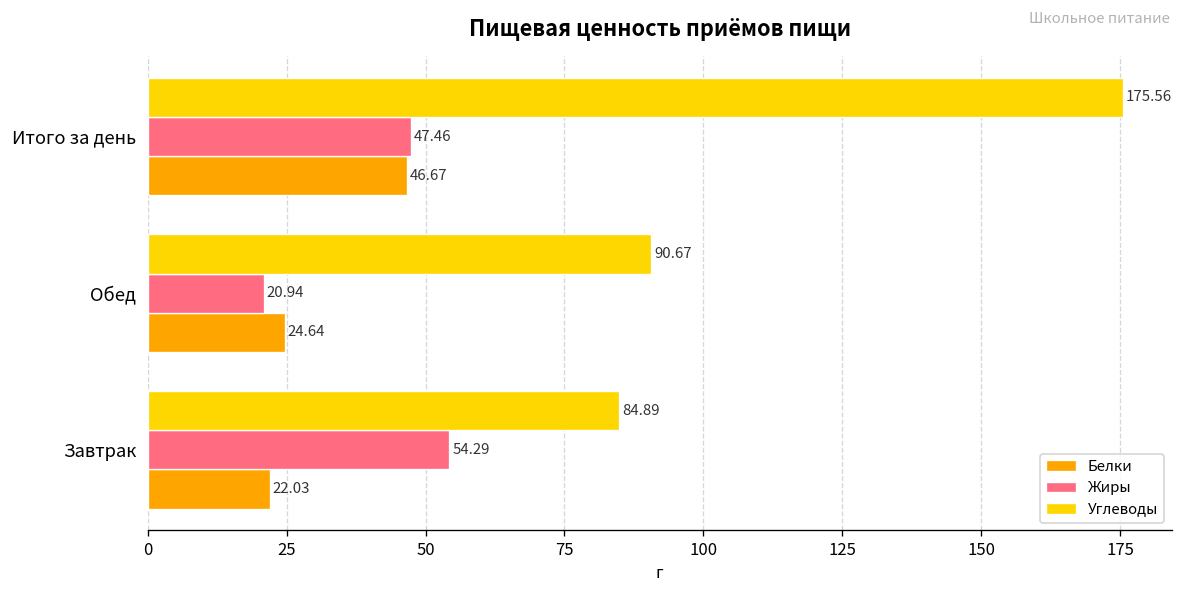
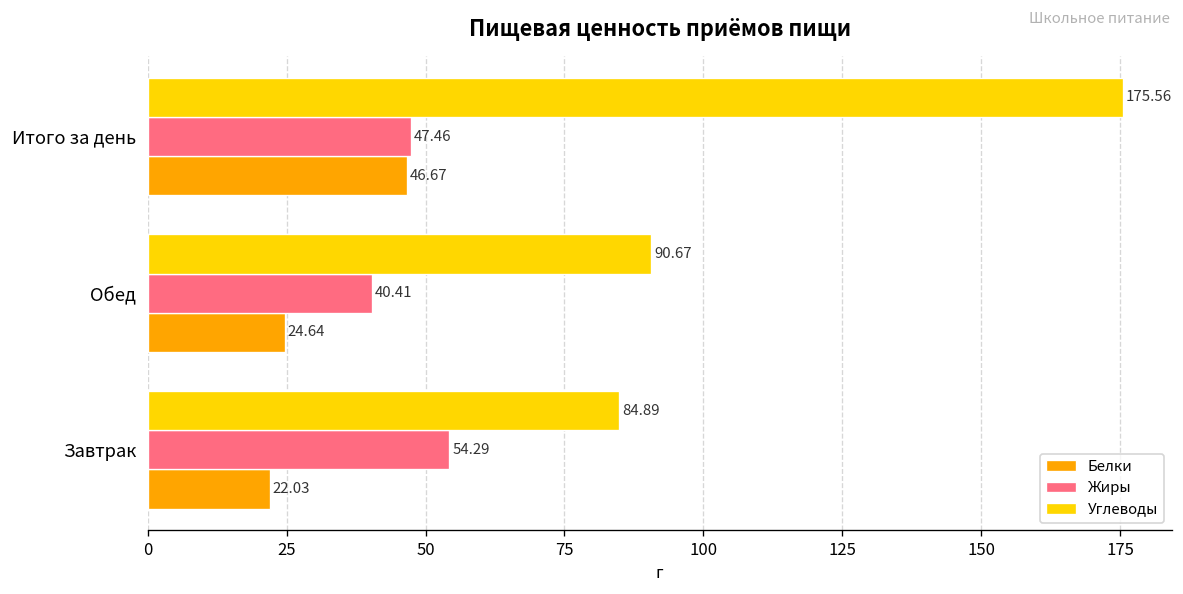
Жиры, Обед: 20.94 -> 40.41
